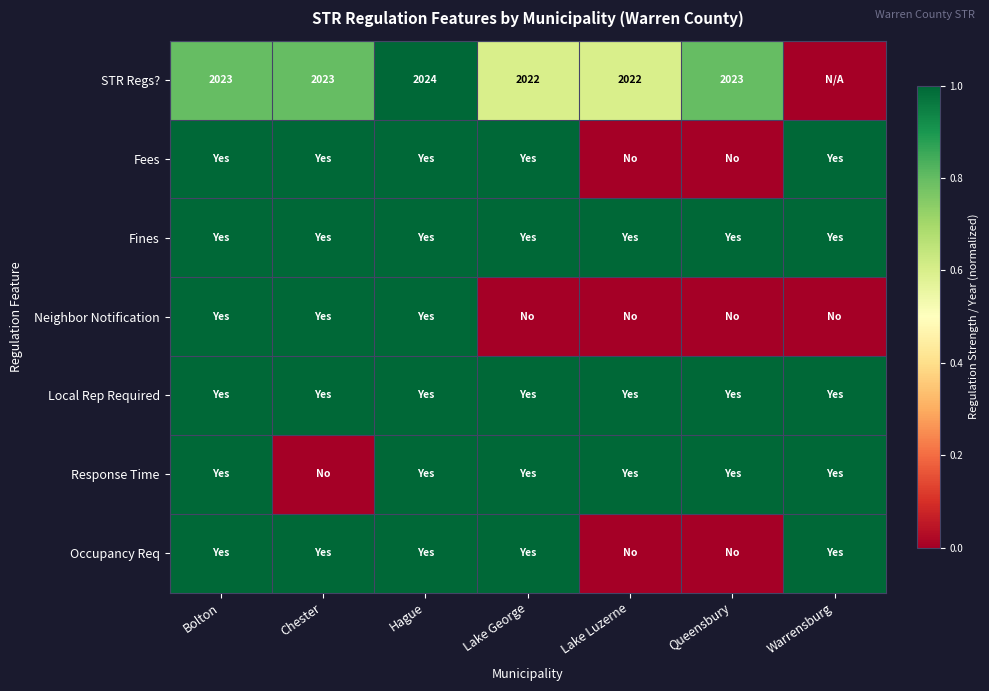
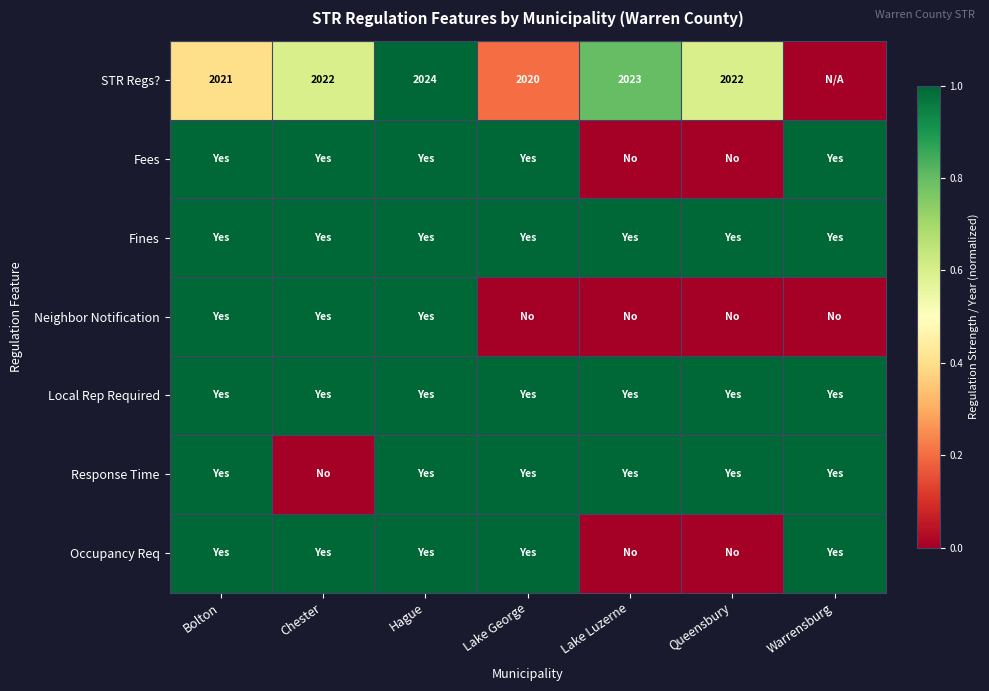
STR Regs?, Bolton: 2023 -> 2021
STR Regs?, Chester: 2023 -> 2022
STR Regs?, Lake George: 2022 -> 2020
STR Regs?, Lake Luzerne: 2022 -> 2023
STR Regs?, Queensbury: 2023 -> 2022
